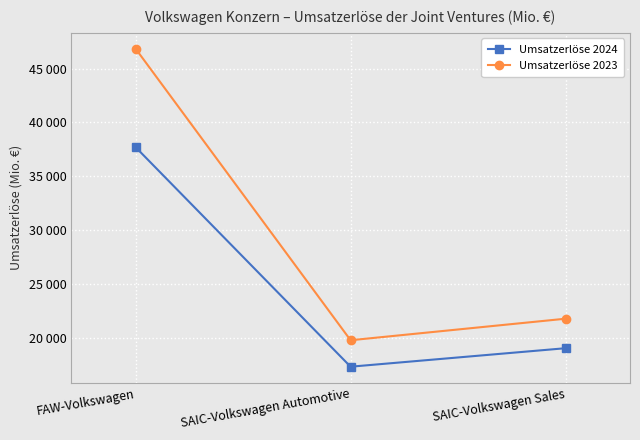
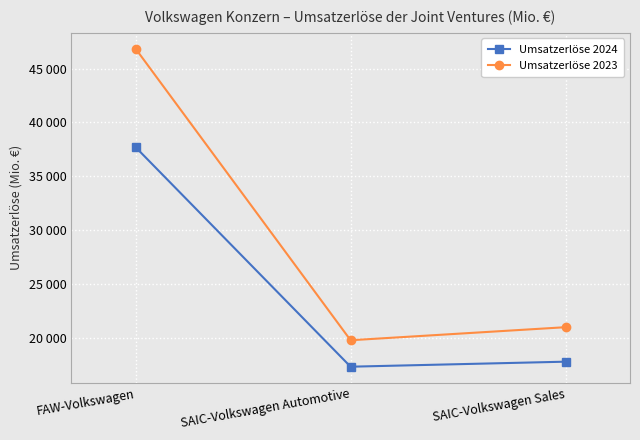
Umsatzerlöse 2024, SAIC-Volkswagen Sales: 19000 -> 17800
Umsatzerlöse 2023, SAIC-Volkswagen Sales: 21800 -> 21000
